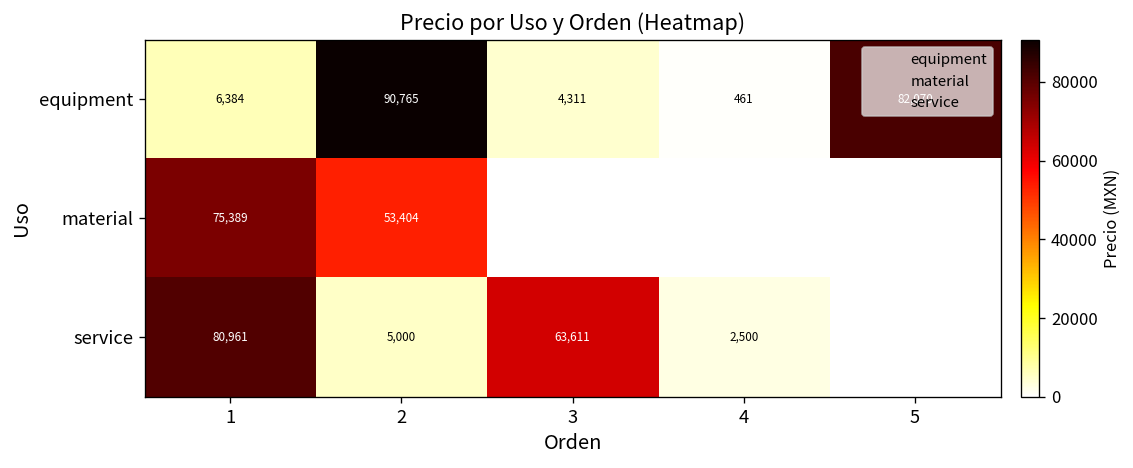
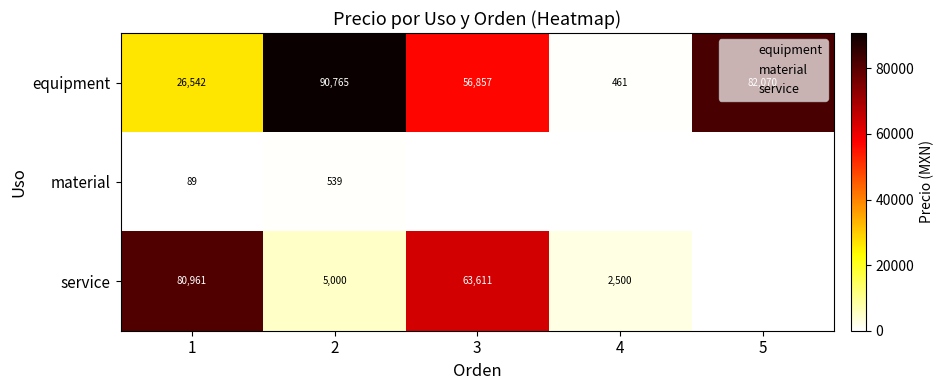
equipment, 1: 6,384 -> 26,542
equipment, 3: 4,311 -> 56,857
material, 1: 75,389 -> 89
material, 2: 53,404 -> 539
